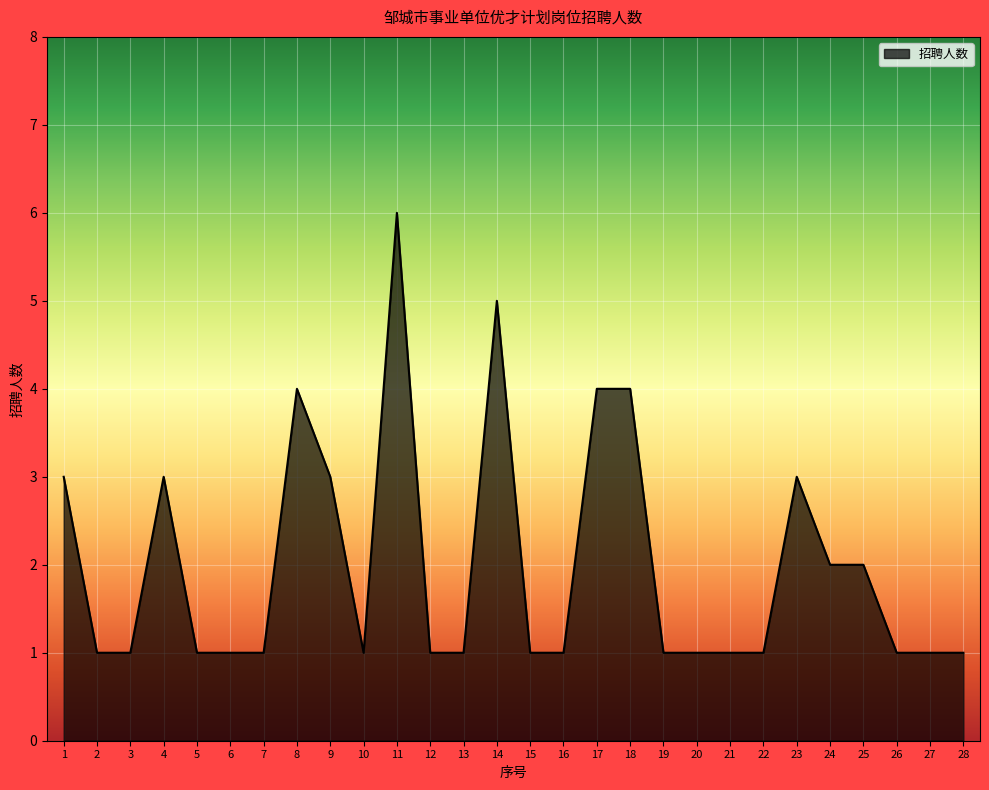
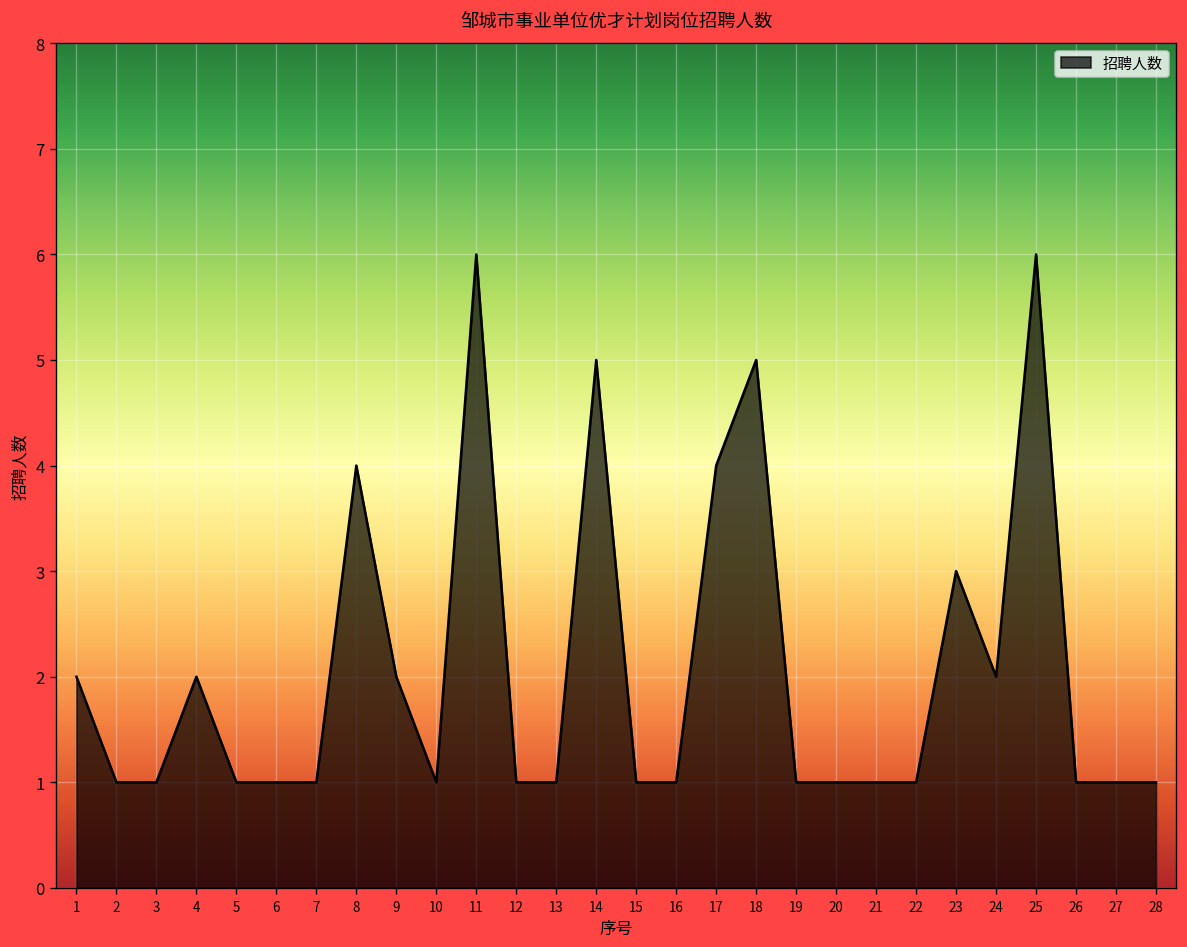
1: 3 -> 2
4: 3 -> 2
9: 3 -> 2
18: 4 -> 5
25: 2 -> 6
